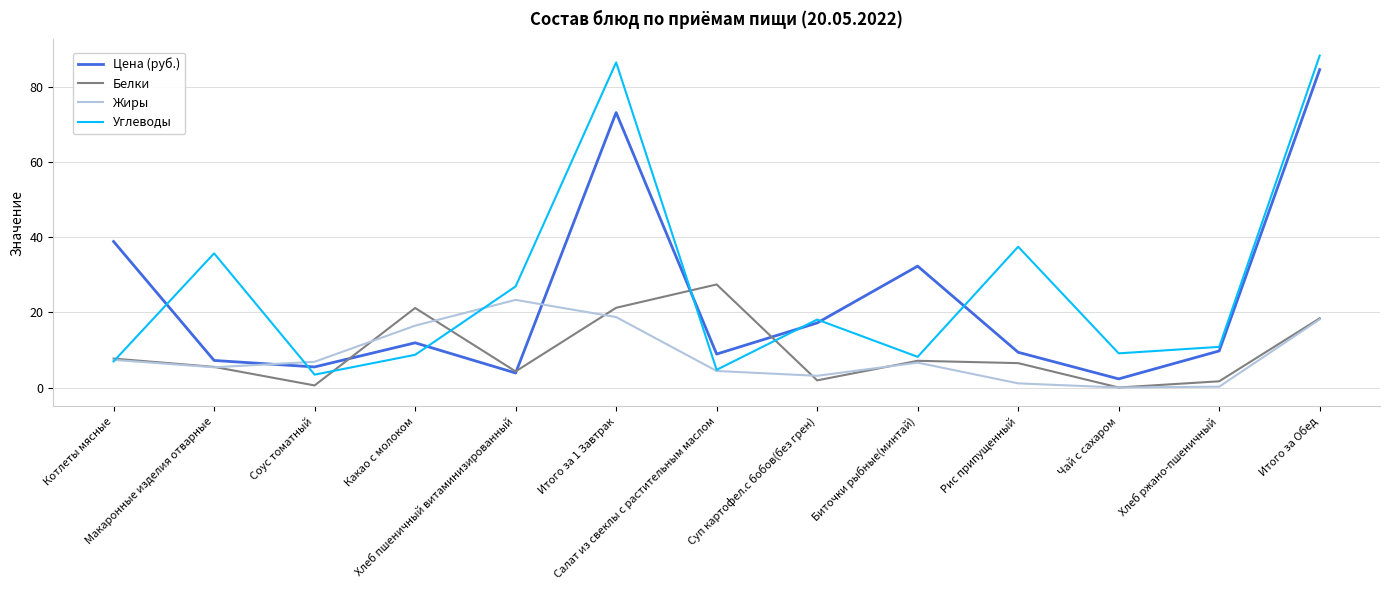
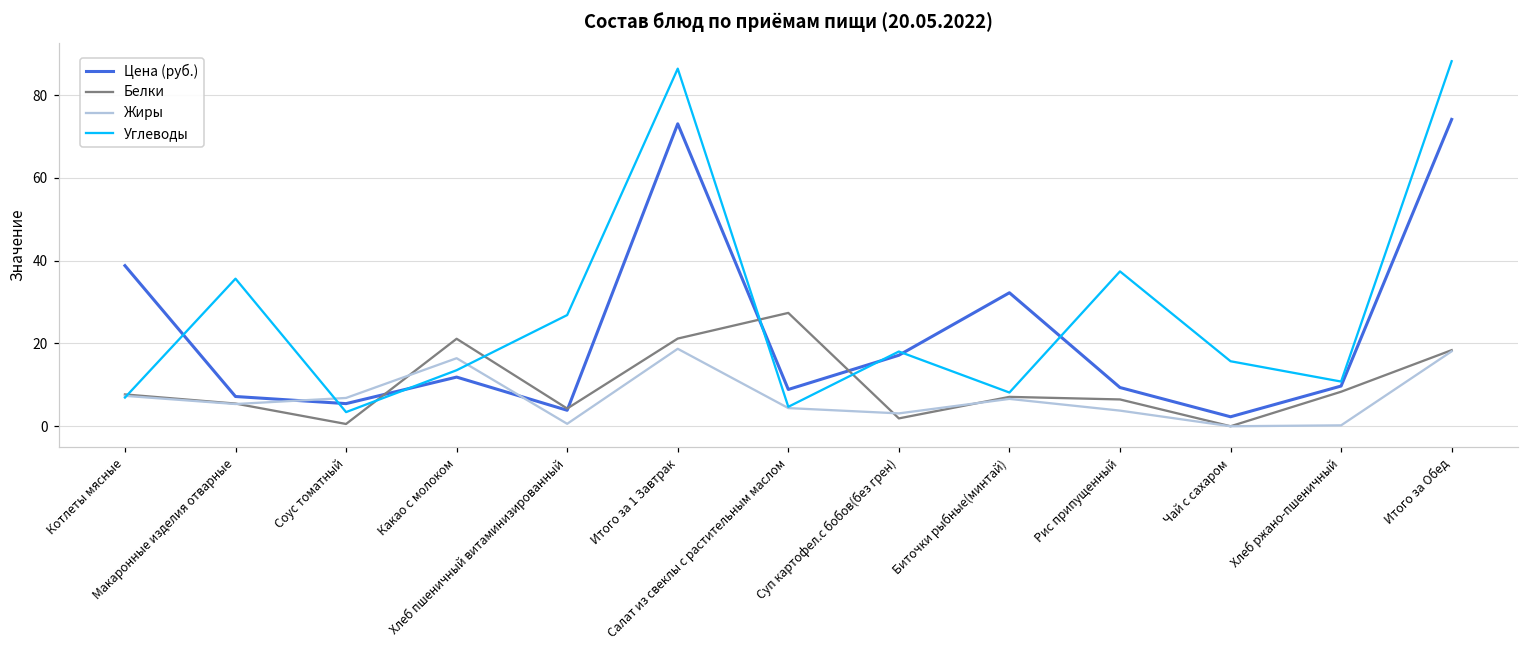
Углеводы, Какао с молоком: 9 -> 14
Жиры, Хлеб пшеничный витаминизированный: 23 -> 1
Жиры, Рис припущенный: 1 -> 4
Углеводы, Чай с сахаром: 9 -> 16
Белки, Хлеб ржано-пшеничный: 2 -> 8
Цена (руб.), Итого за Обед: 84 -> 74
